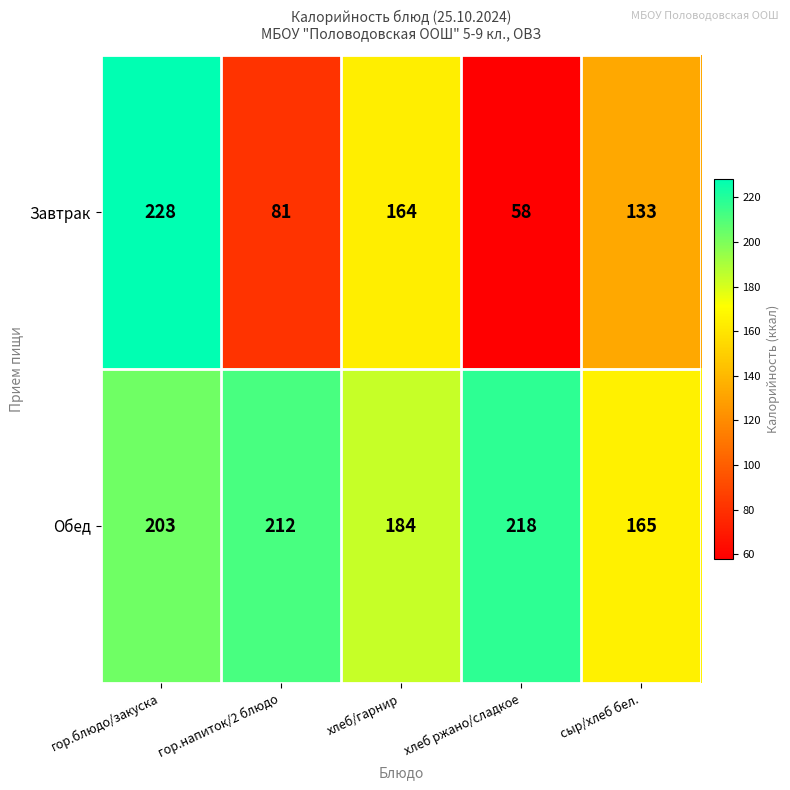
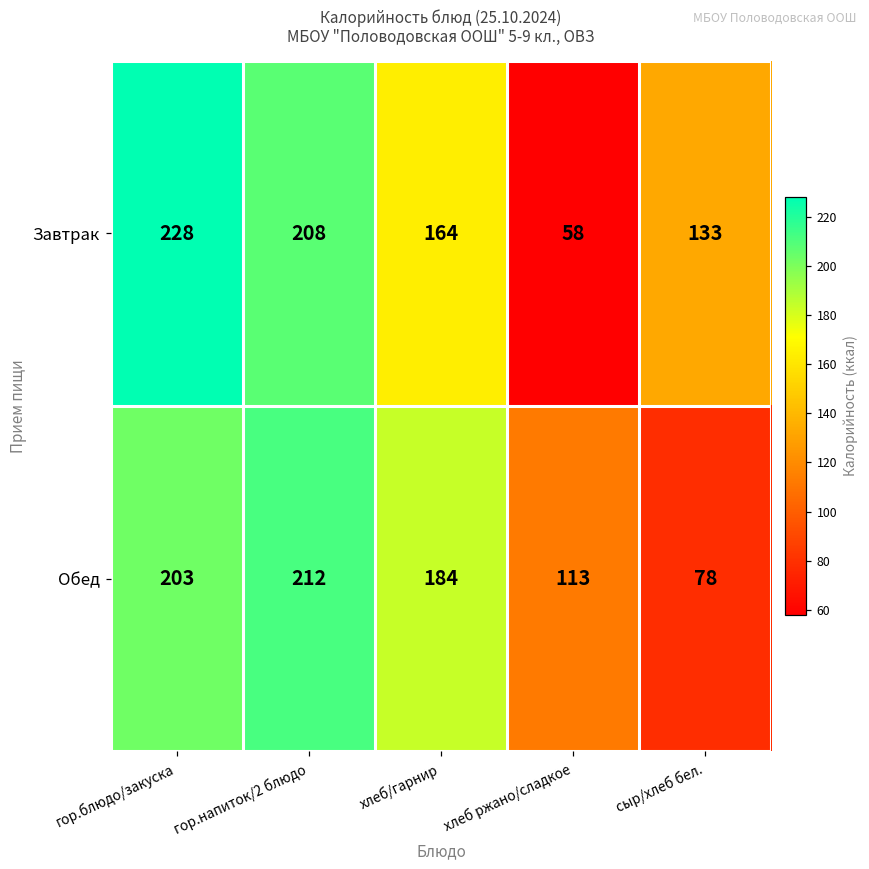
Завтрак, гор.напиток/2 блюдо: 81 -> 208
Обед, хлеб ржано/сладкое: 218 -> 113
Обед, сыр/хлеб бел.: 165 -> 78
